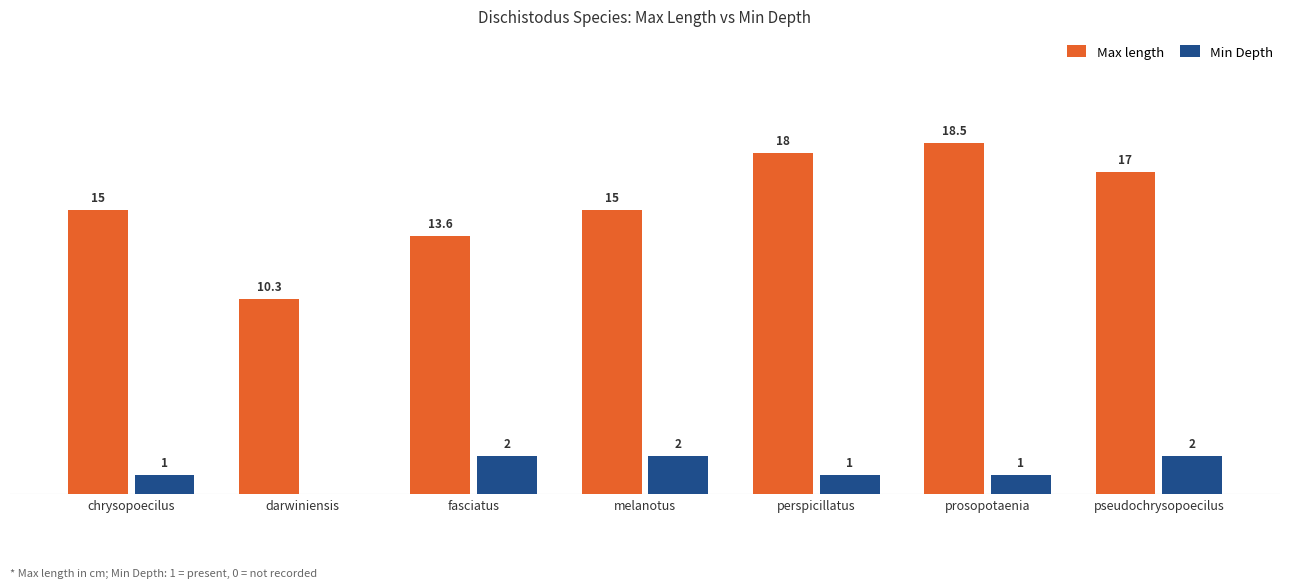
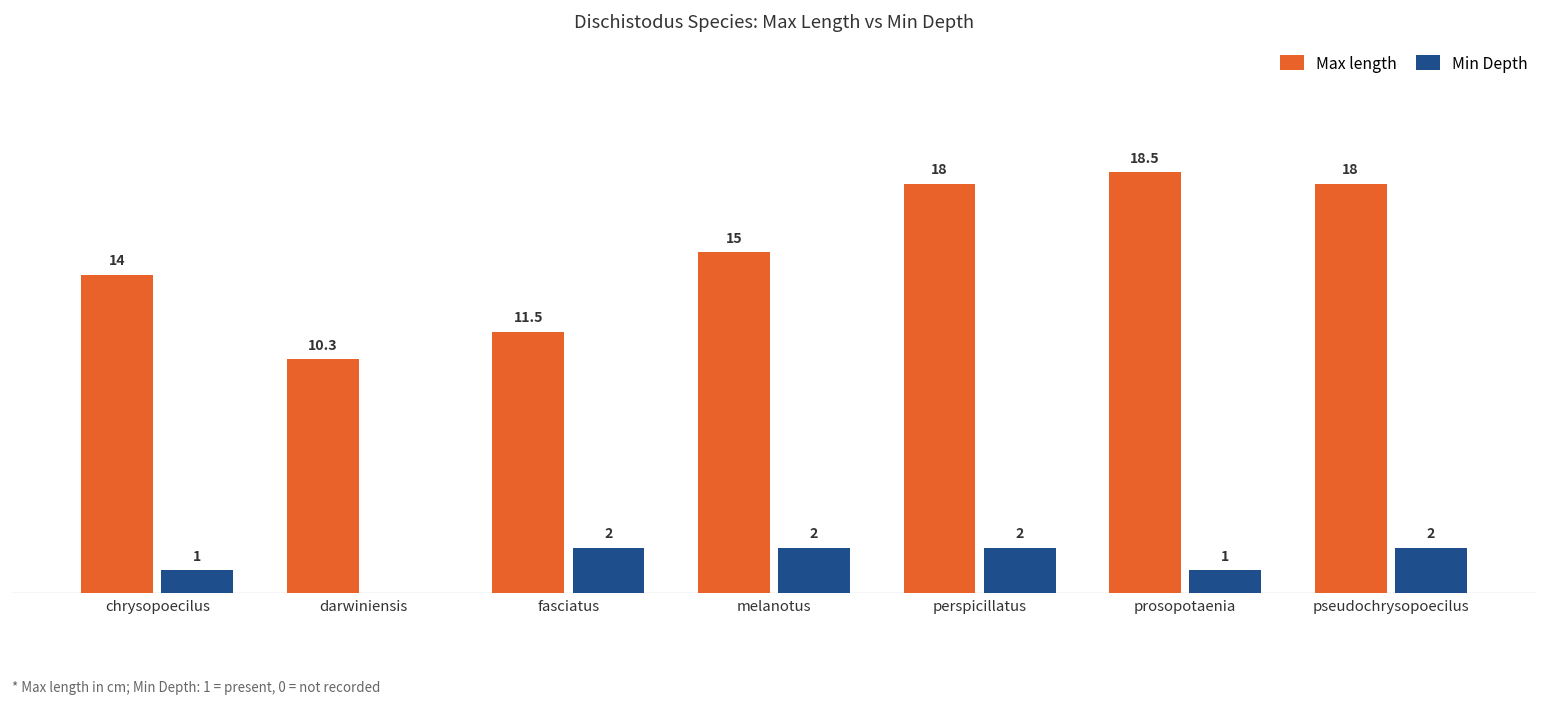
Max length, chrysopoecilus: 15 -> 14
Max length, fasciatus: 13.6 -> 11.5
Min Depth, perspicillatus: 1 -> 2
Max length, pseudochrysopoecilus: 17 -> 18
